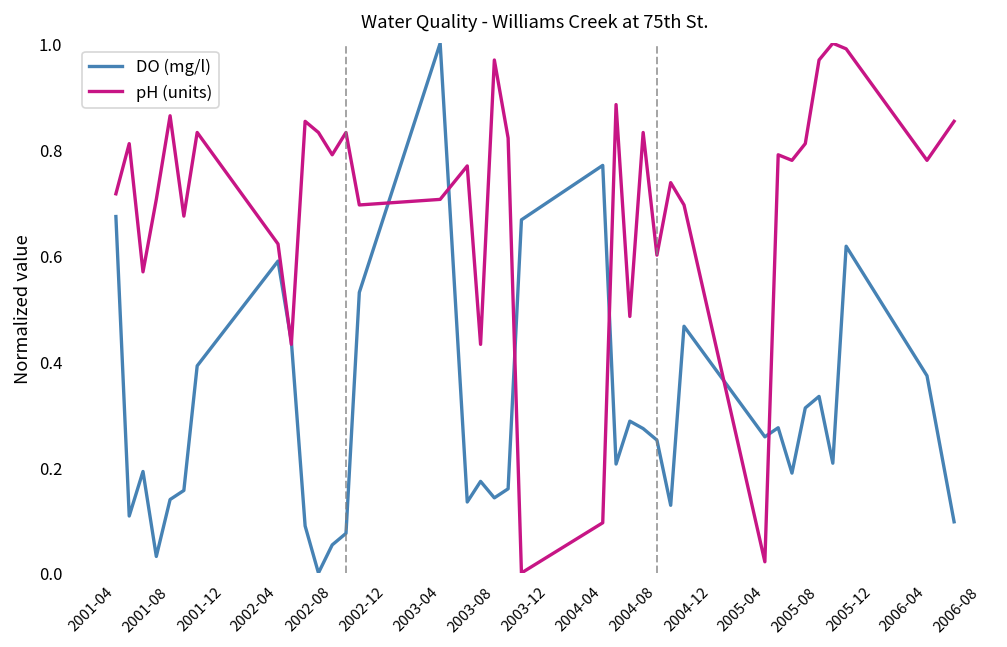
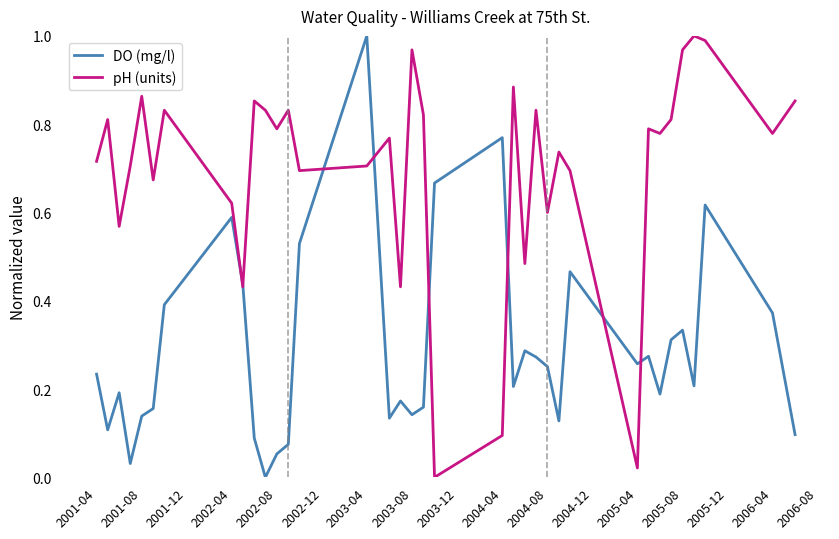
DO (mg/l), 2001-04: 0.67 -> 0.23
